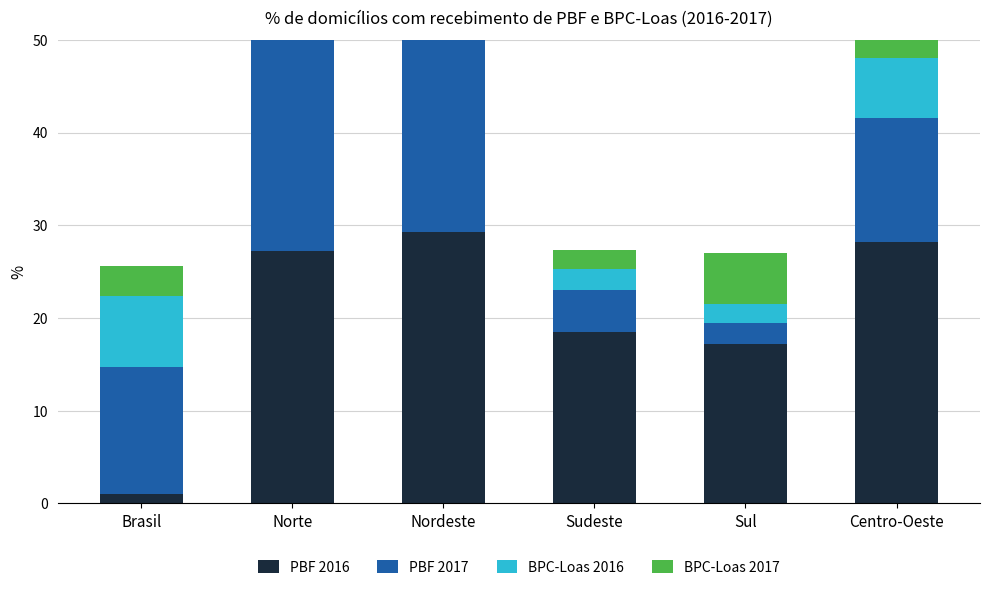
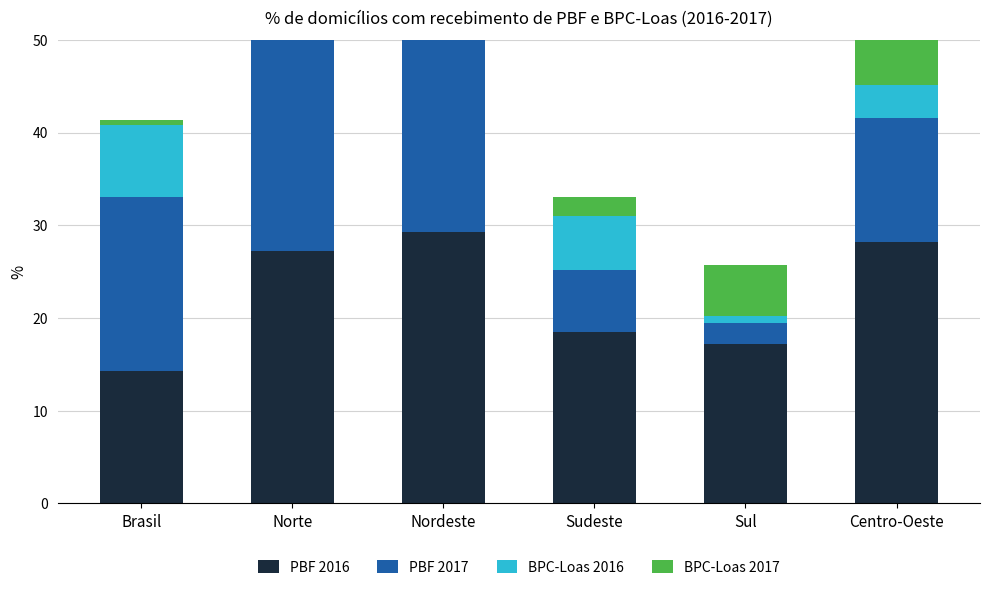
PBF 2016, Brasil: 1 -> 14
PBF 2017, Brasil: 14 -> 19
BPC-Loas 2017, Brasil: 3 -> 1
PBF 2017, Sudeste: 5 -> 7
BPC-Loas 2016, Sudeste: 2 -> 6
BPC-Loas 2016, Sul: 2 -> 1
BPC-Loas 2016, Centro-Oeste: 6 -> 4
